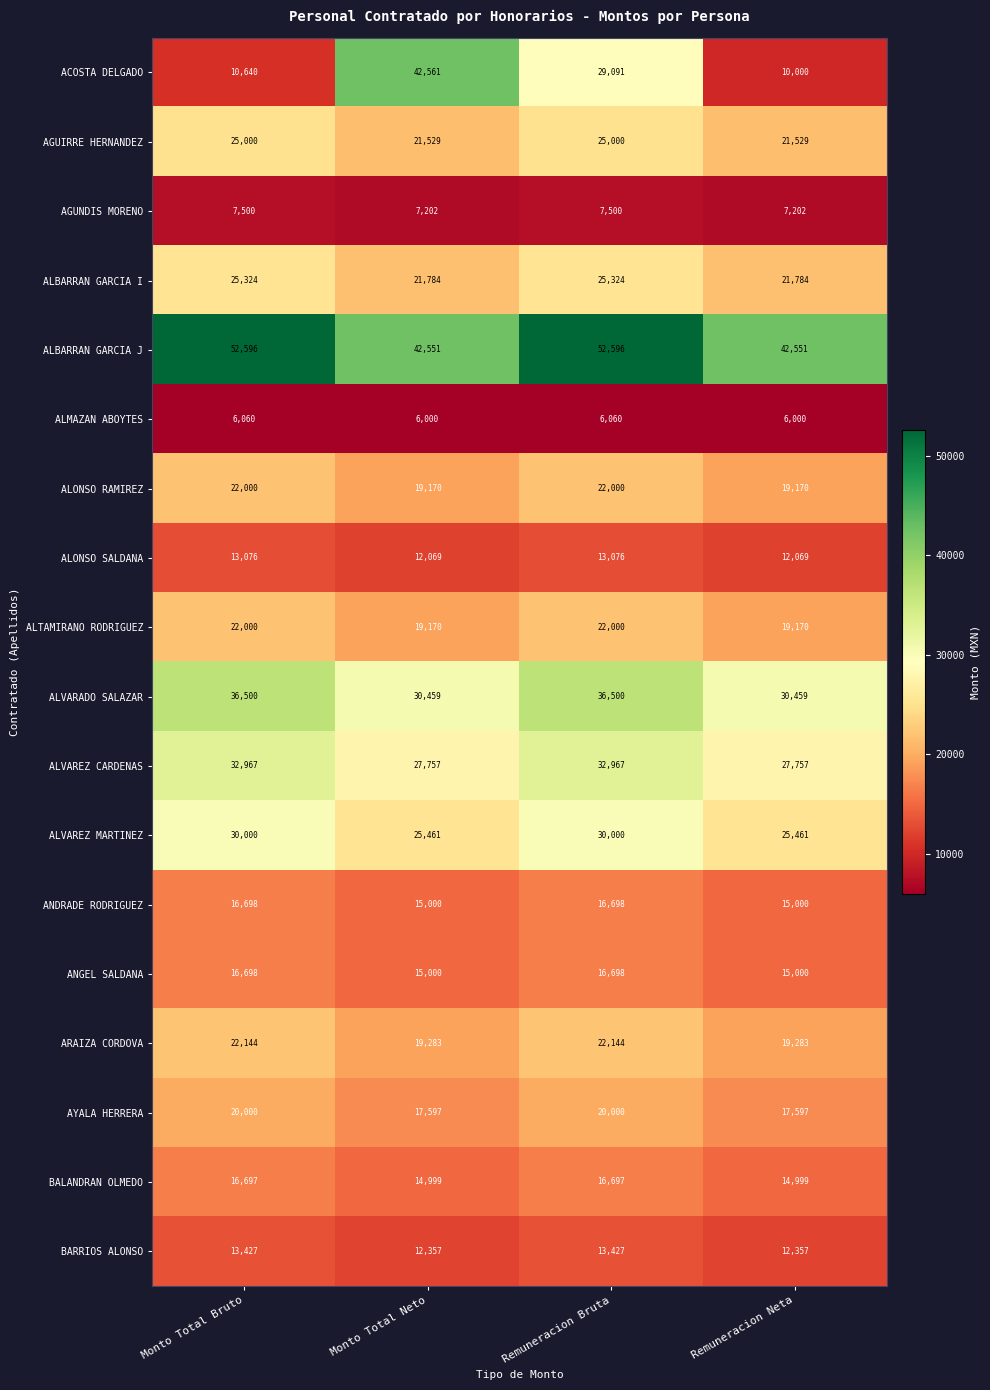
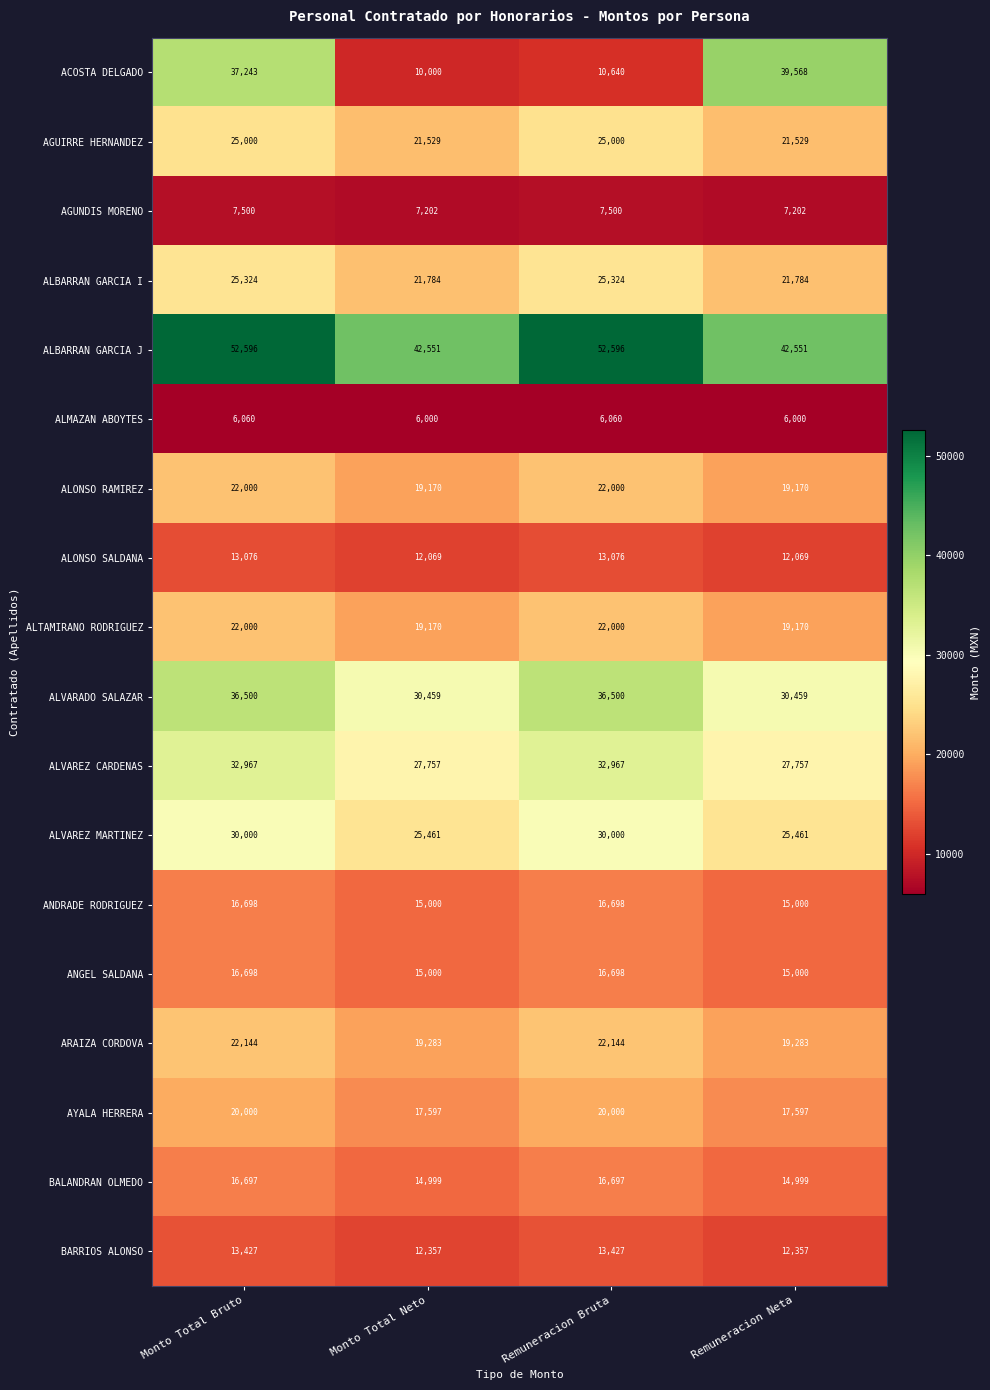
ACOSTA DELGADO, Monto Total Bruto: 10,640 -> 37,243
ACOSTA DELGADO, Monto Total Neto: 42,561 -> 10,000
ACOSTA DELGADO, Remuneracion Bruta: 29,091 -> 10,640
ACOSTA DELGADO, Remuneracion Neta: 10,000 -> 39,568
